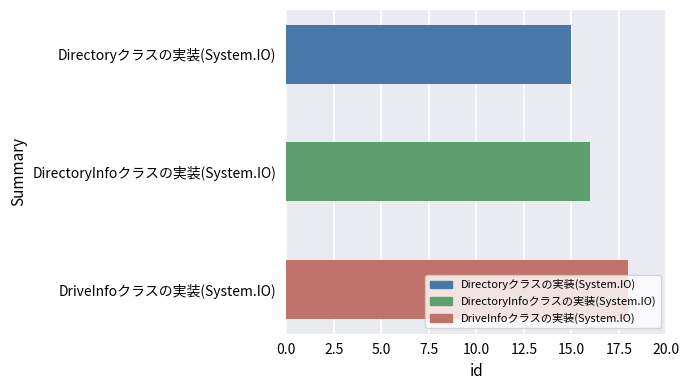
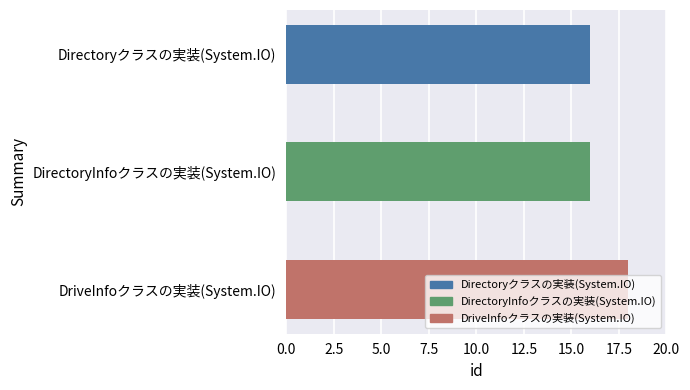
Directoryクラスの実装(System.IO): 15 -> 16
